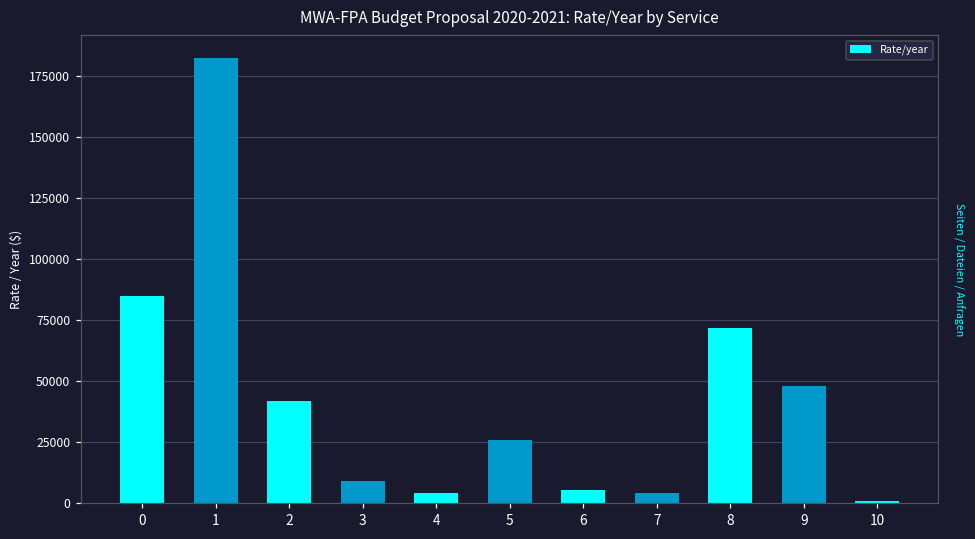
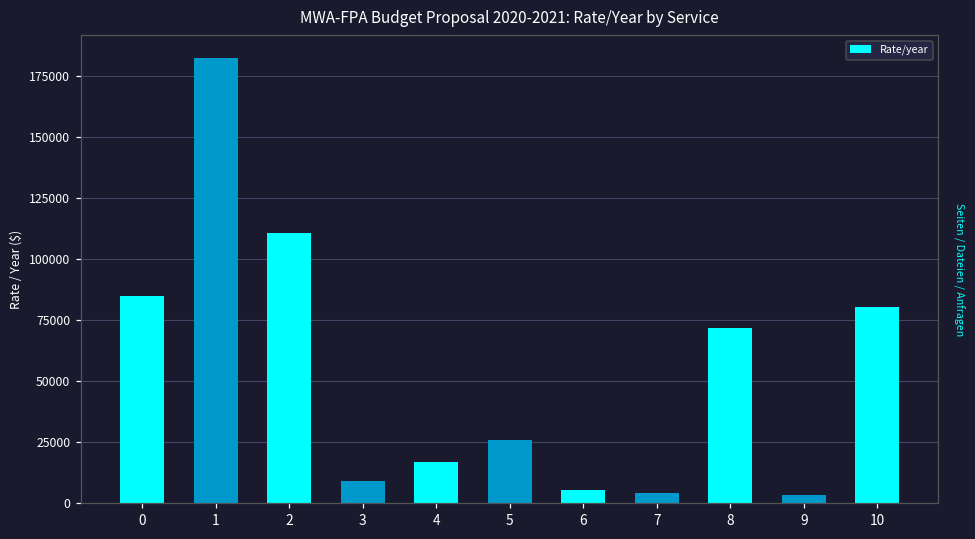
2: 42000 -> 111000
4: 4000 -> 17000
9: 48000 -> 3000
10: 1000 -> 80000
